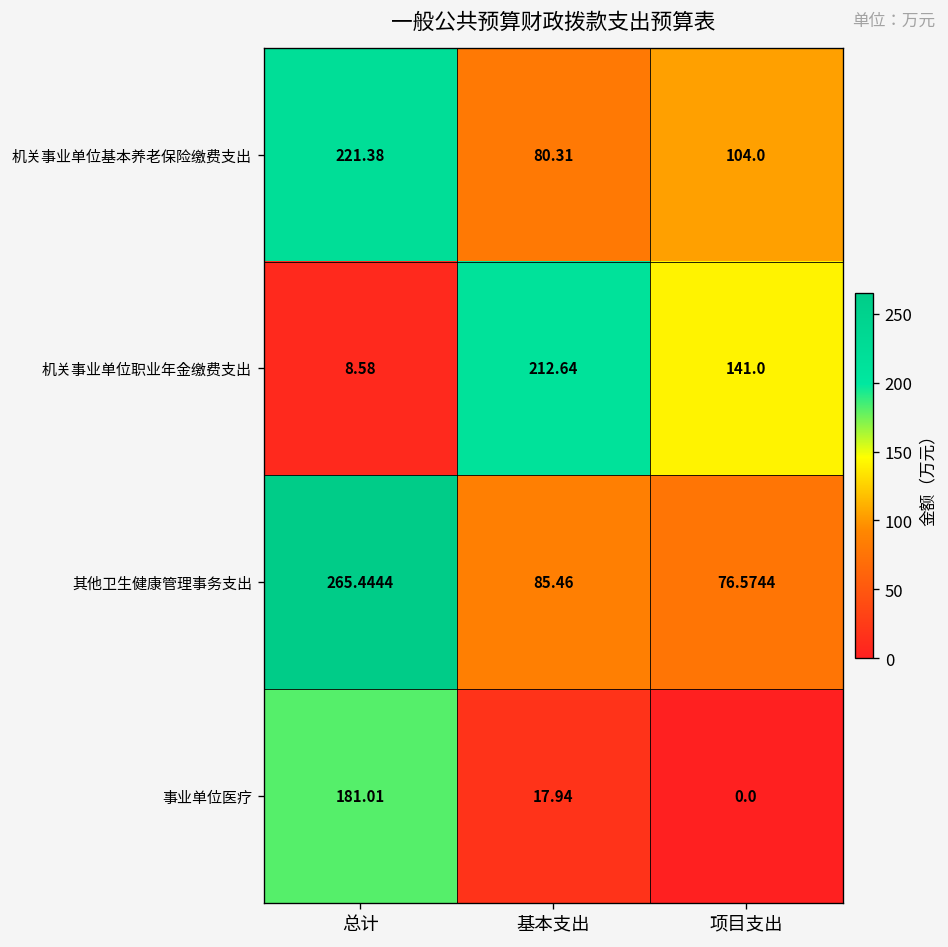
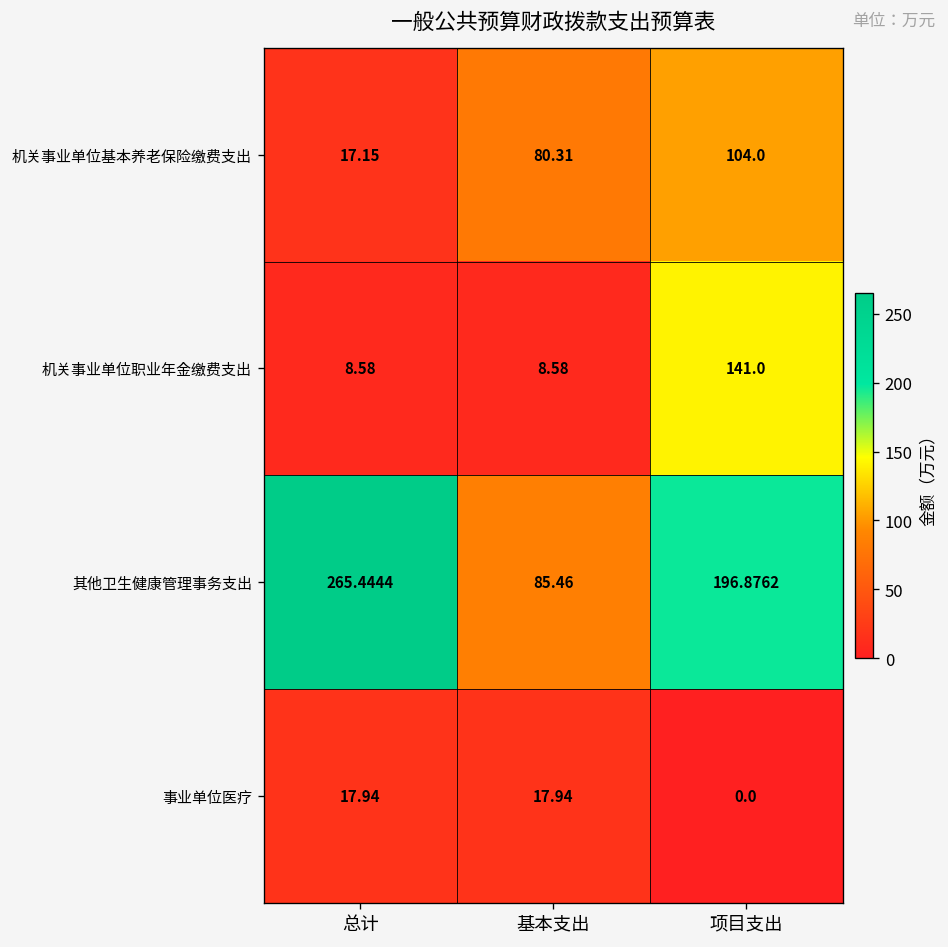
机关事业单位基本养老保险缴费支出, 总计: 221.38 -> 17.15
机关事业单位职业年金缴费支出, 基本支出: 212.64 -> 8.58
其他卫生健康管理事务支出, 项目支出: 76.5744 -> 196.8762
事业单位医疗, 总计: 181.01 -> 17.94
